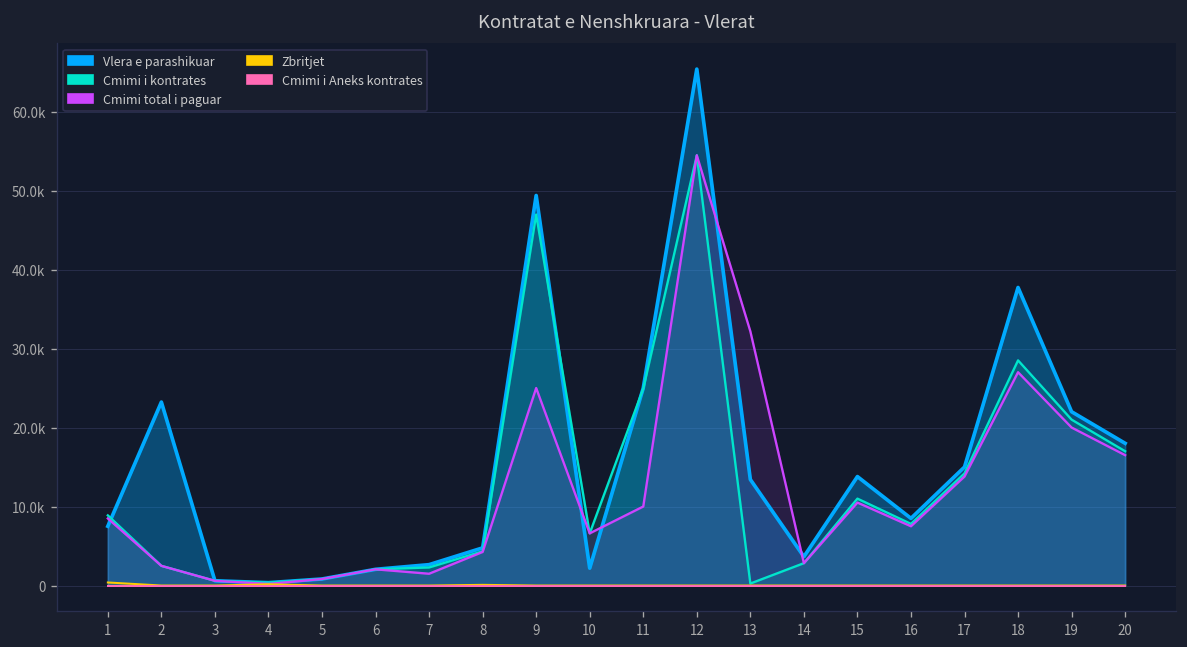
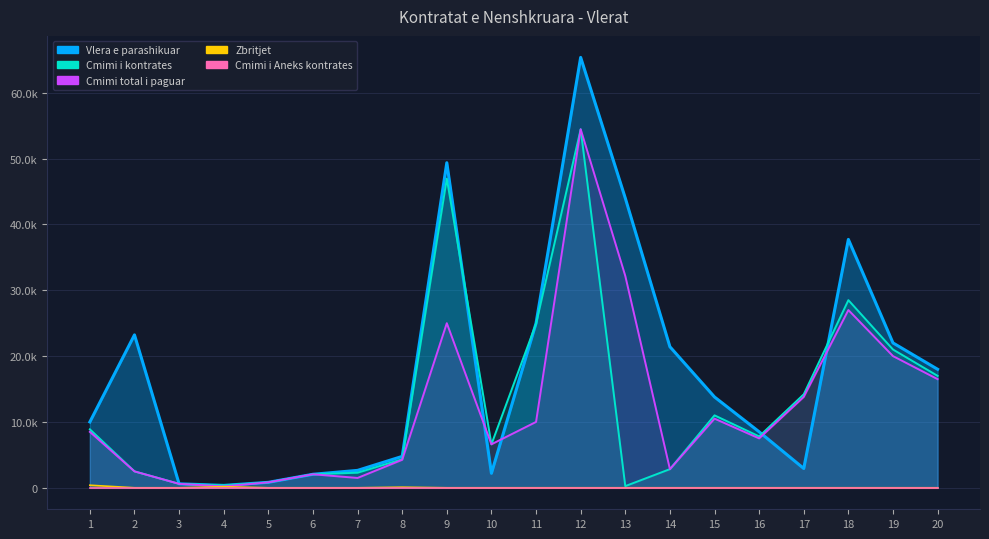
Vlera e parashikuar, 1: 8000 -> 10000
Vlera e parashikuar, 13: 13000 -> 44000
Vlera e parashikuar, 14: 4000 -> 21000
Vlera e parashikuar, 17: 15000 -> 3000
